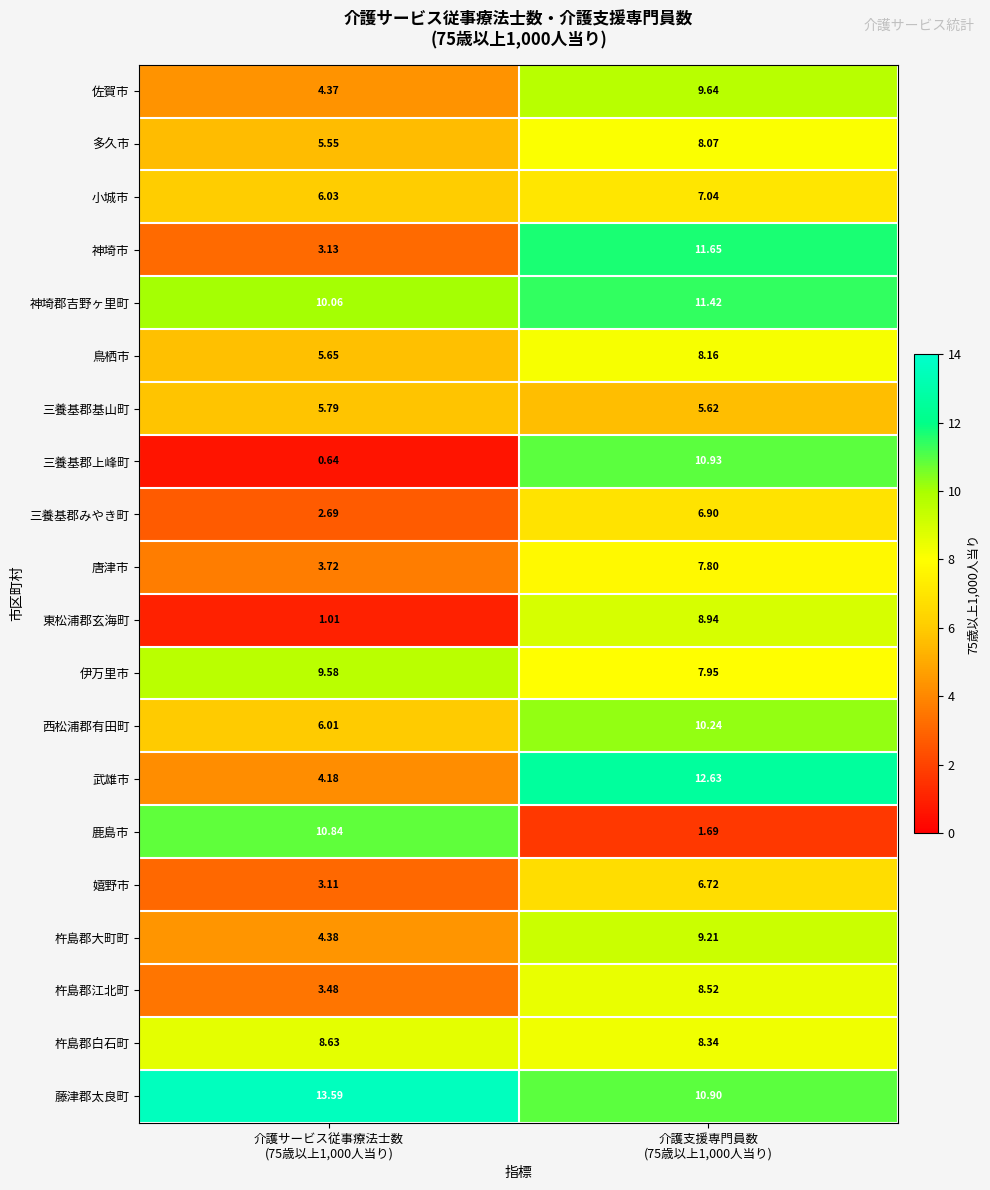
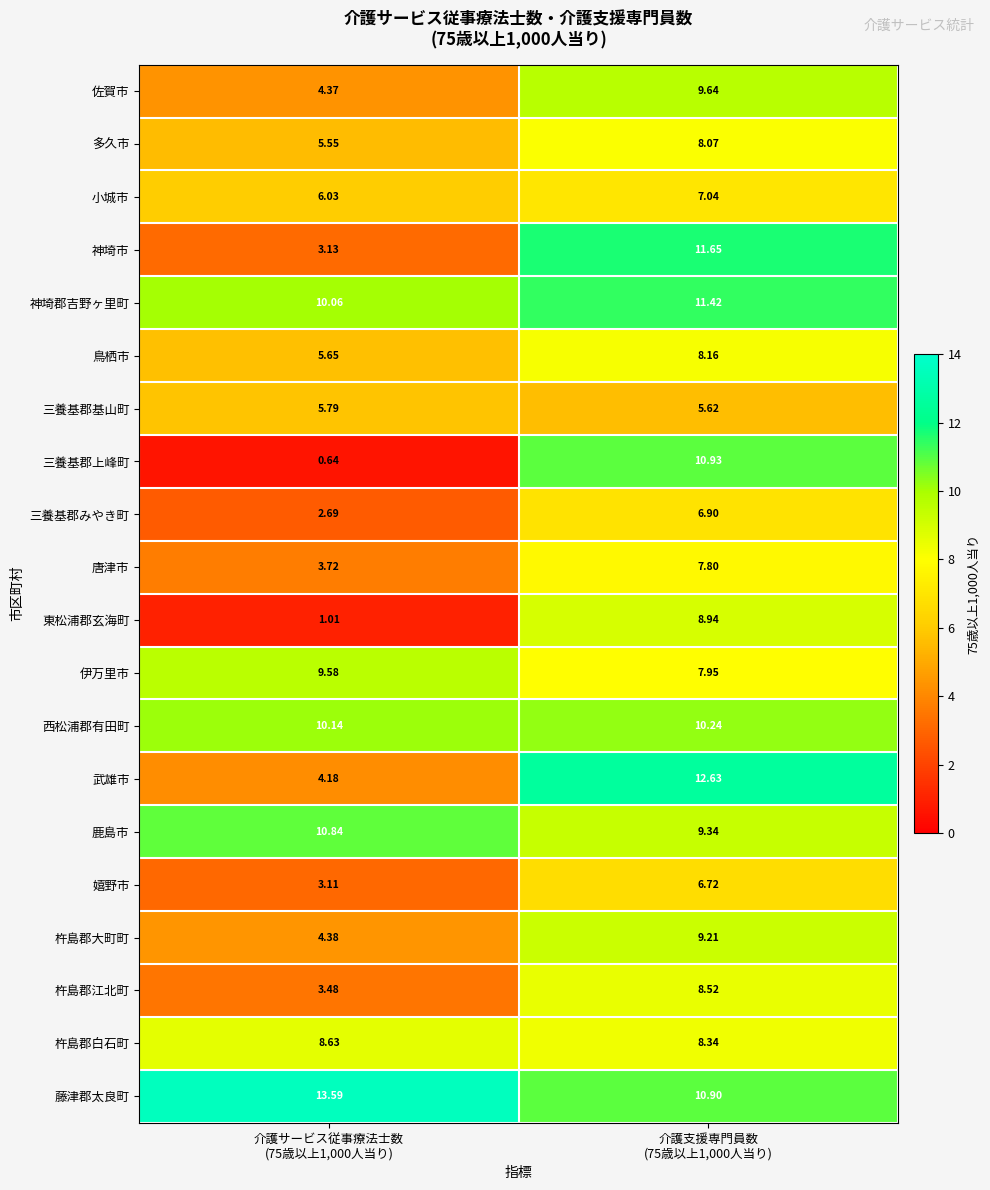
西松浦郡有田町, 介護サービス従事療法士数 (75歳以上1,000人当り): 6.01 -> 10.14
鹿島市, 介護支援専門員数 (75歳以上1,000人当り): 1.69 -> 9.34
